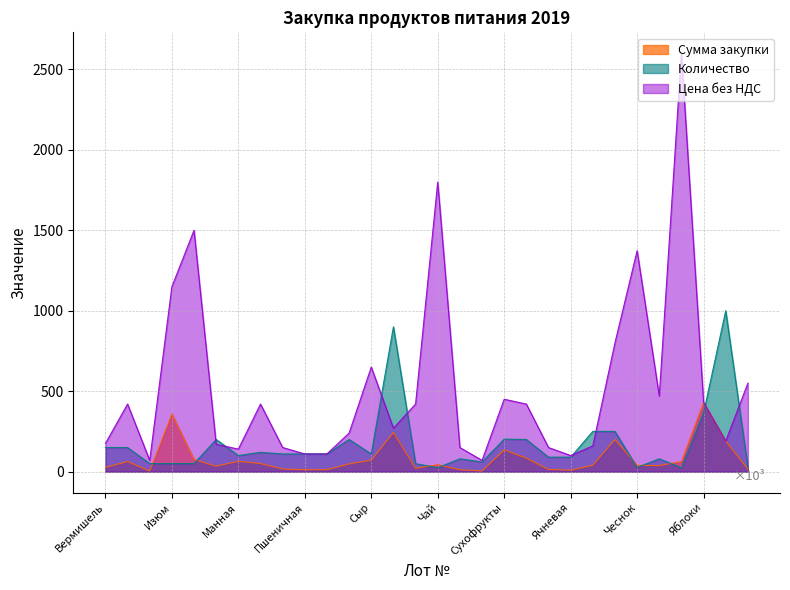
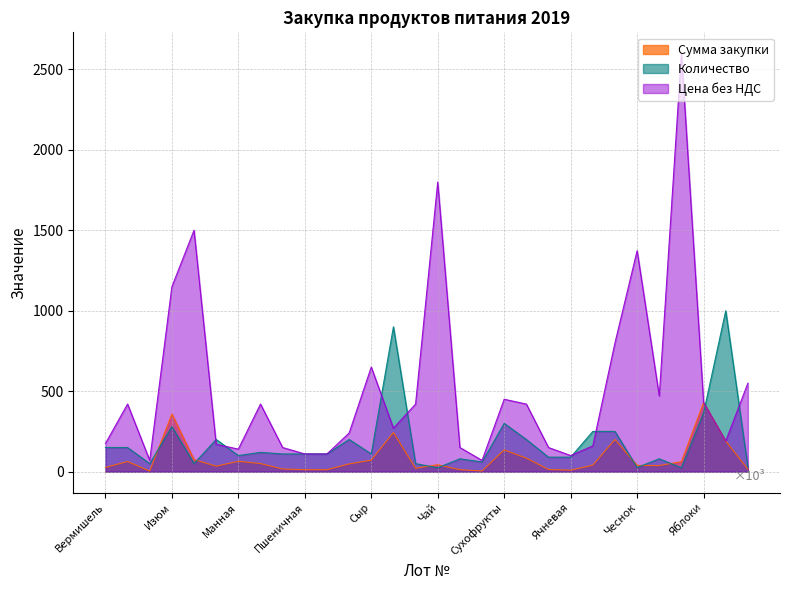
Количество, Изюм: 50 -> 280
Количество, Сухофрукты: 200 -> 300
